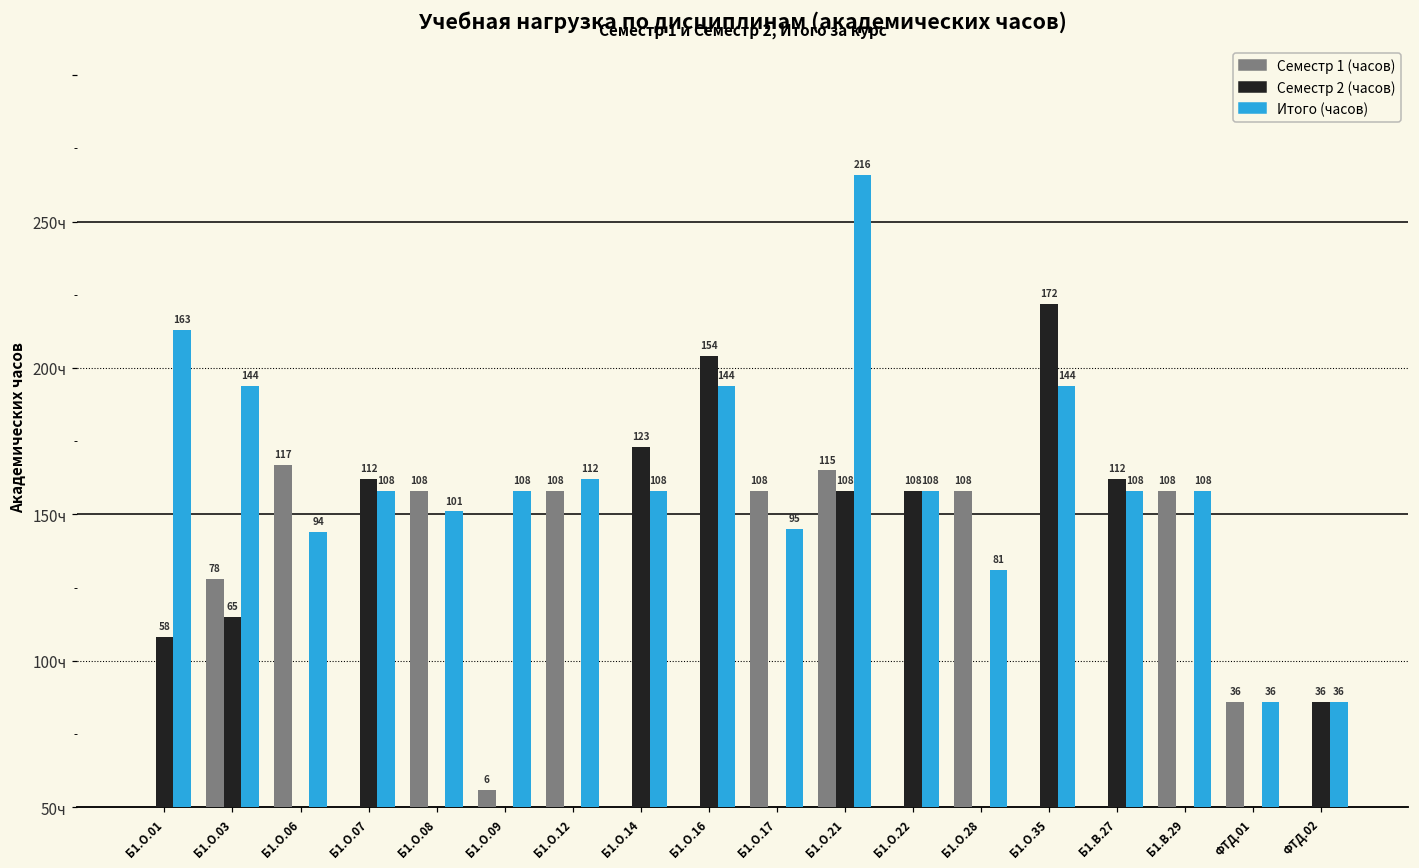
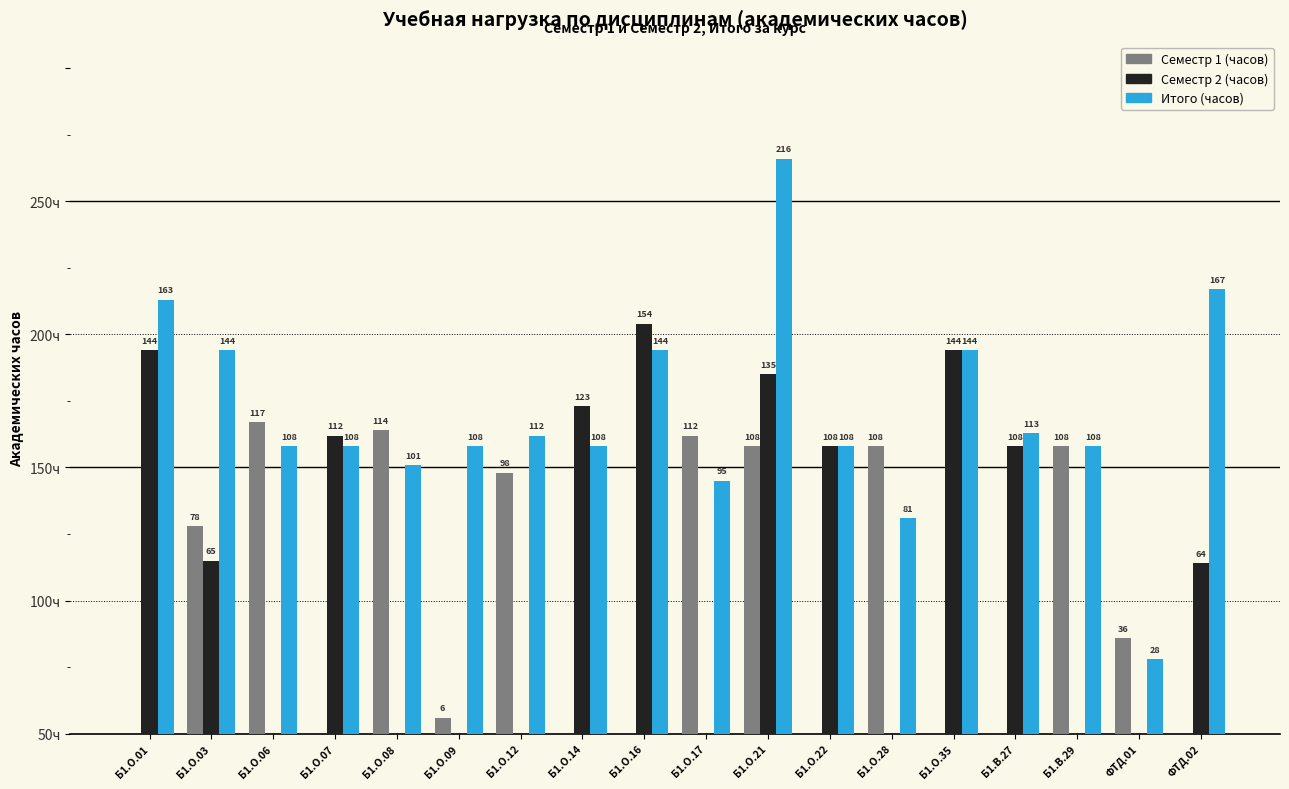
Семестр 2 (часов), Б1.О.01: 58 -> 144
Итого (часов), Б1.О.06: 94 -> 108
Семестр 1 (часов), Б1.О.08: 108 -> 114
Семестр 1 (часов), Б1.О.12: 108 -> 98
Семестр 1 (часов), Б1.О.17: 108 -> 112
Семестр 1 (часов), Б1.О.21: 115 -> 108
Семестр 2 (часов), Б1.О.21: 108 -> 135
Семестр 2 (часов), Б1.О.35: 172 -> 144
Семестр 2 (часов), Б1.В.27: 112 -> 108
Итого (часов), Б1.В.27: 108 -> 113
Итого (часов), ФТД.01: 36 -> 28
Семестр 2 (часов), ФТД.02: 36 -> 64
Итого (часов), ФТД.02: 36 -> 167
